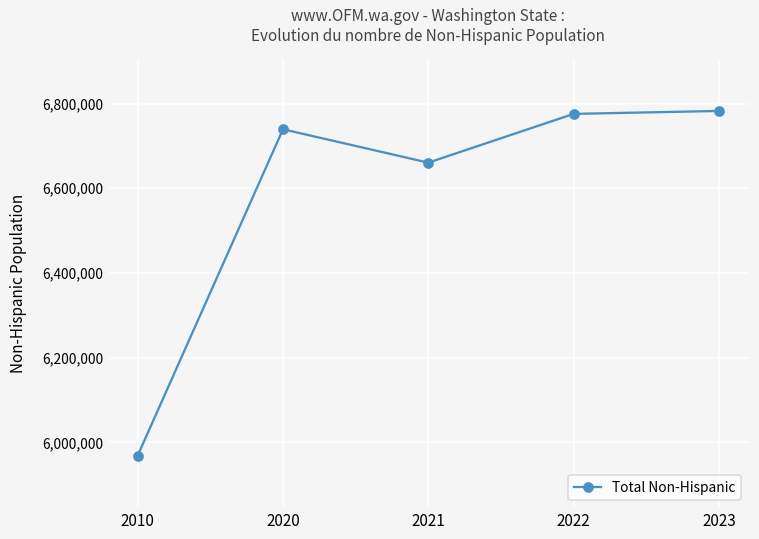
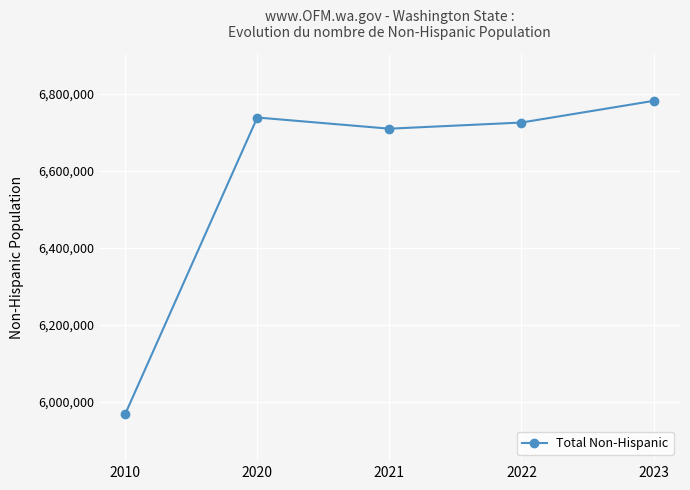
2021: 6,660,000 -> 6,710,000
2022: 6,780,000 -> 6,730,000
